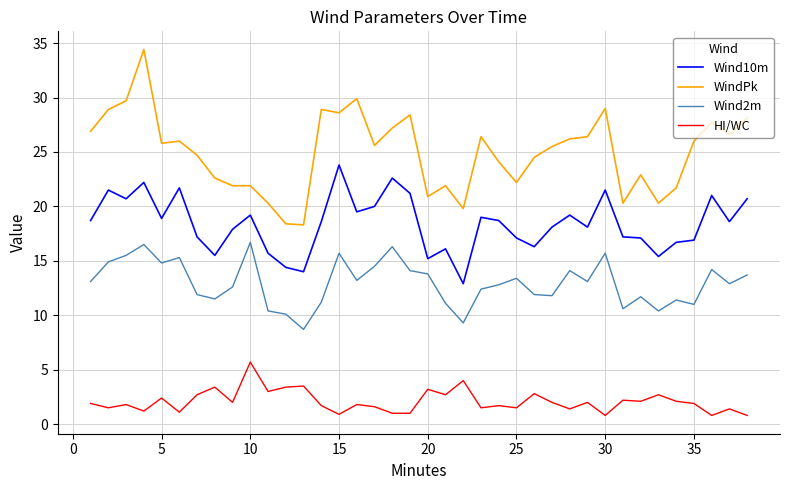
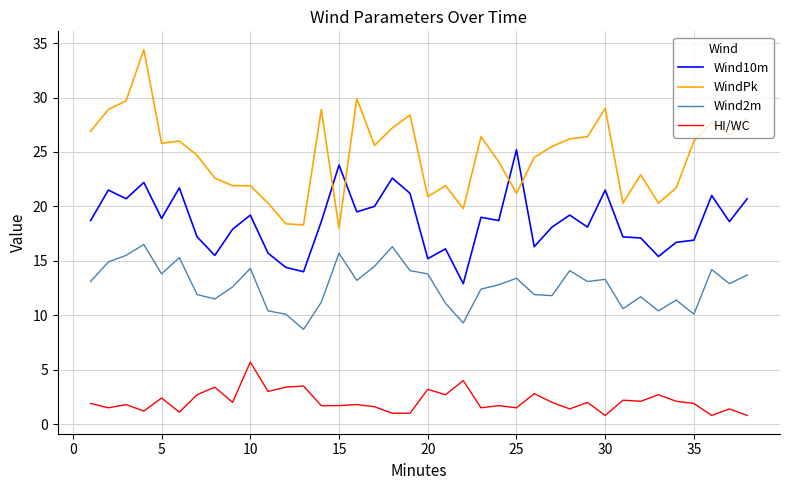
Wind2m, 5: 14.8 -> 13.8
Wind2m, 10: 16.7 -> 14.3
WindPk, 15: 28.6 -> 18.0
HI/WC, 15: 0.9 -> 1.7
Wind10m, 25: 17.1 -> 25.2
WindPk, 25: 22.2 -> 21.2
Wind2m, 30: 15.7 -> 13.3
Wind2m, 35: 11.0 -> 10.1
